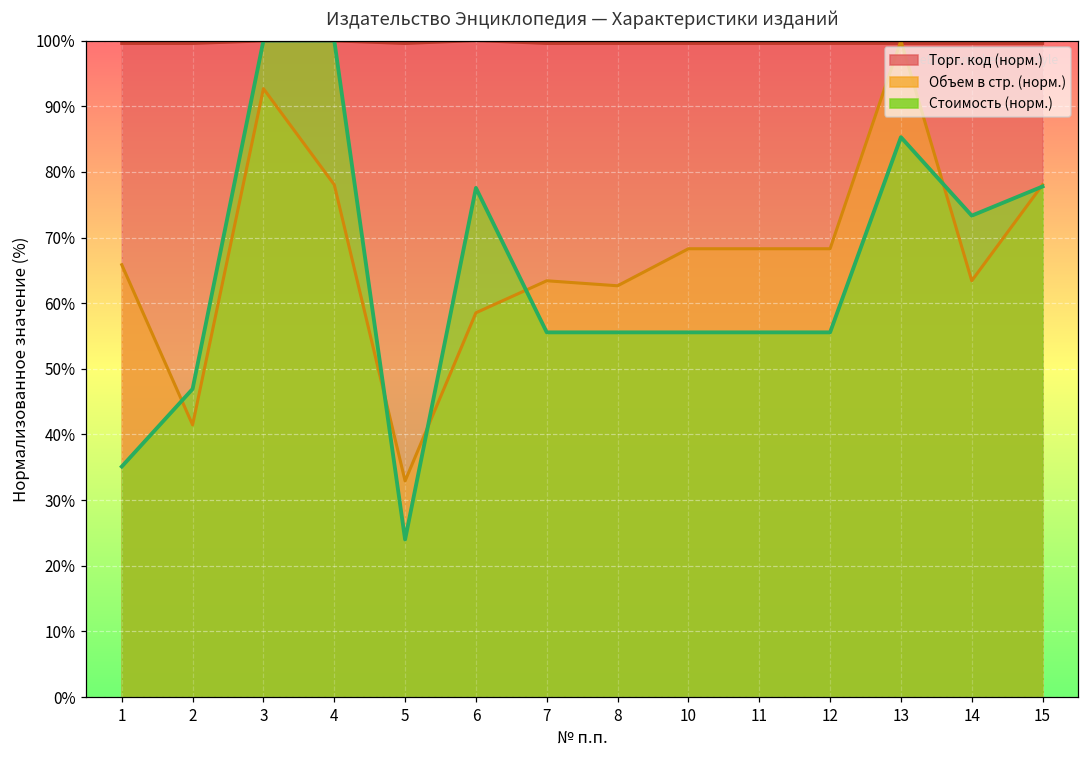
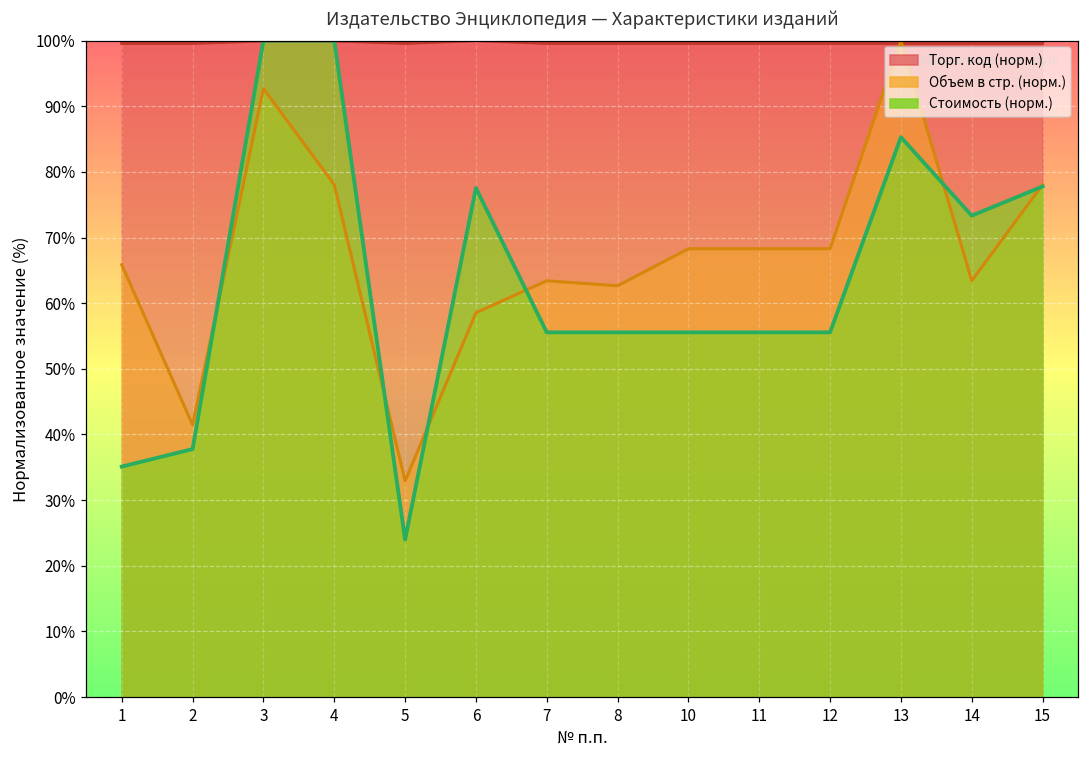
Стоимость (норм.), 2: 47% -> 38%
